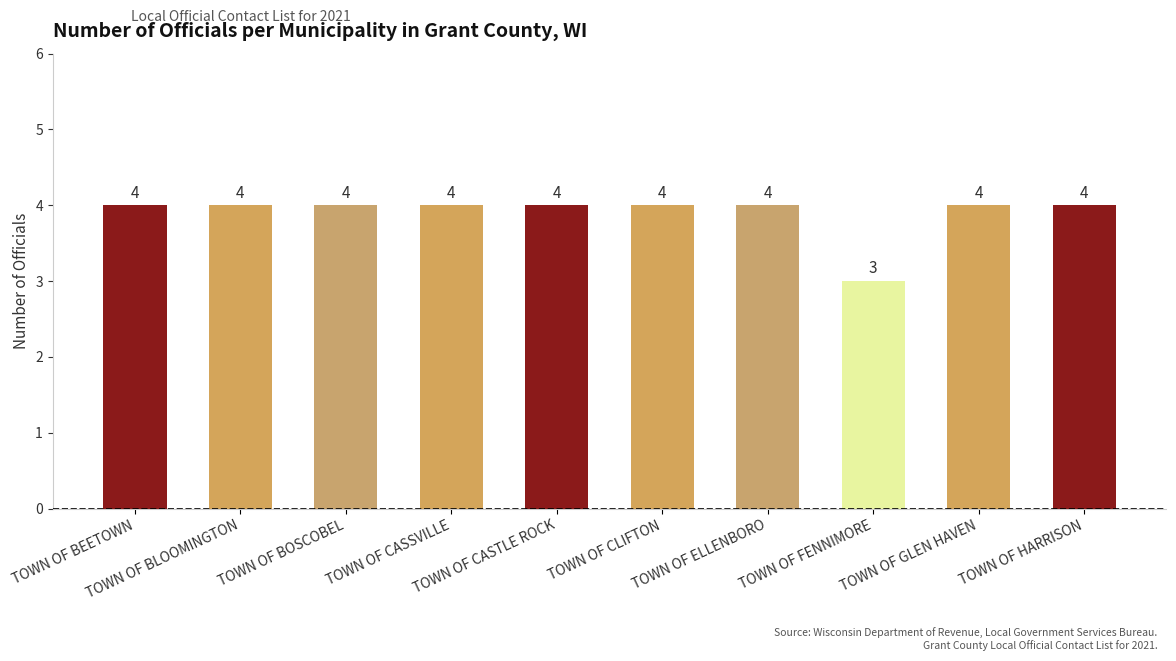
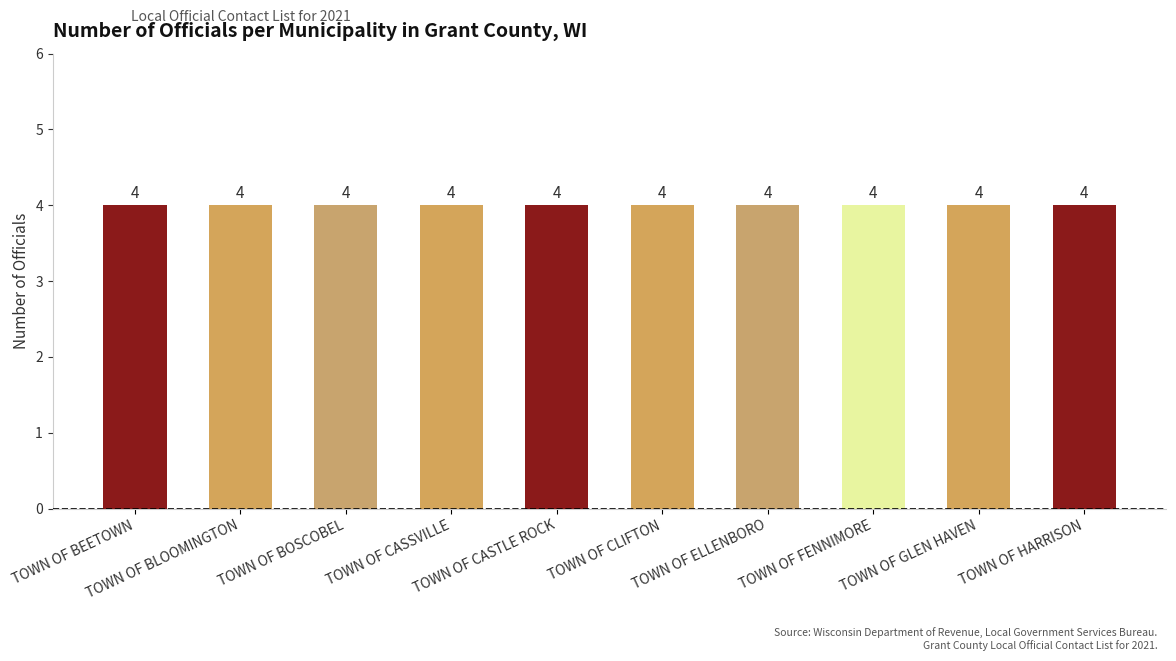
TOWN OF FENNIMORE: 3 -> 4
